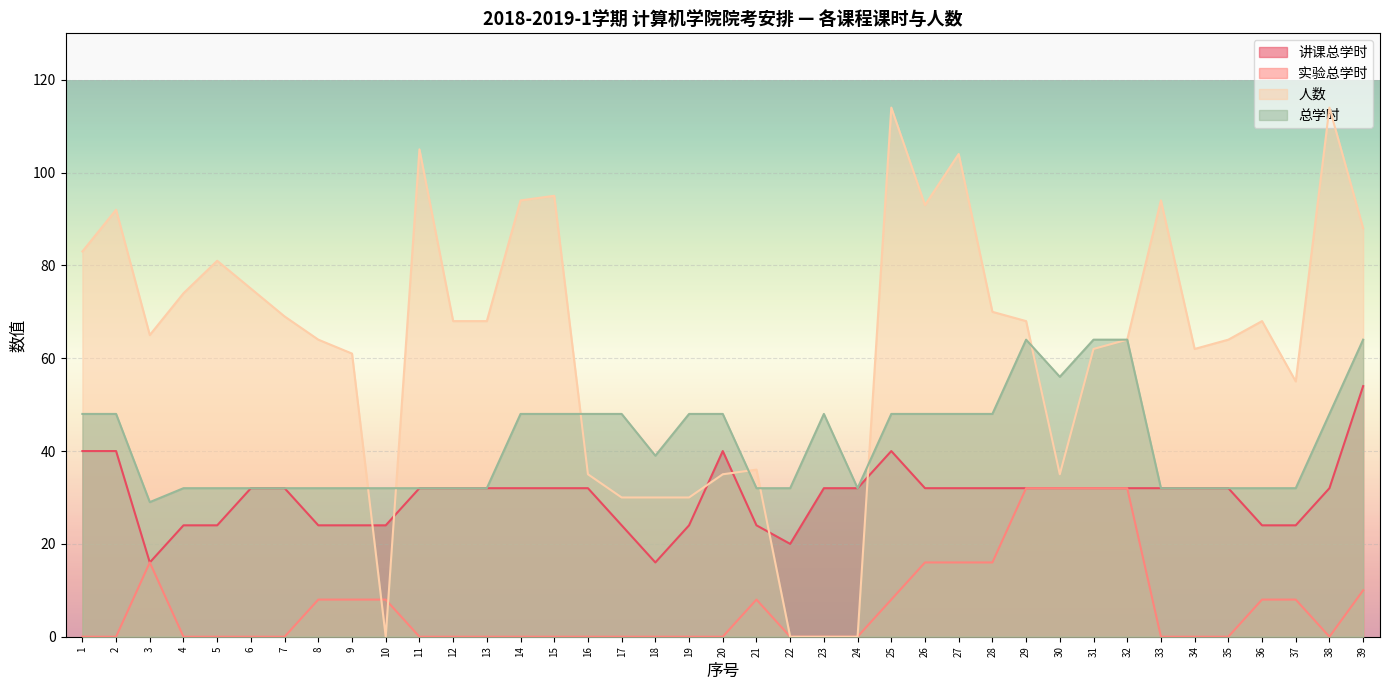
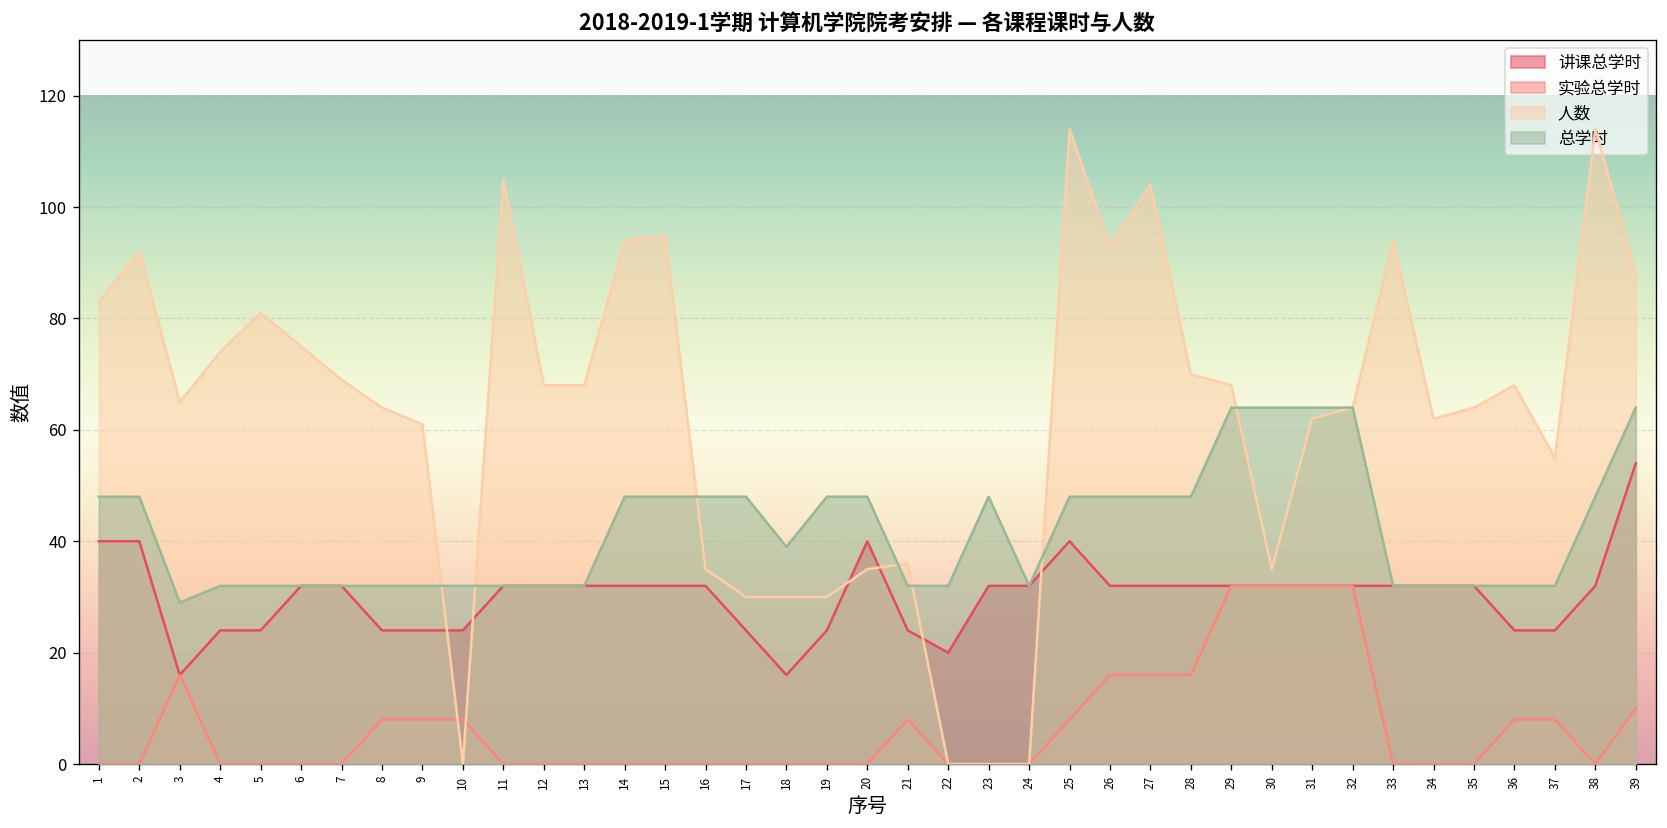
总学时, 30: 56 -> 64
